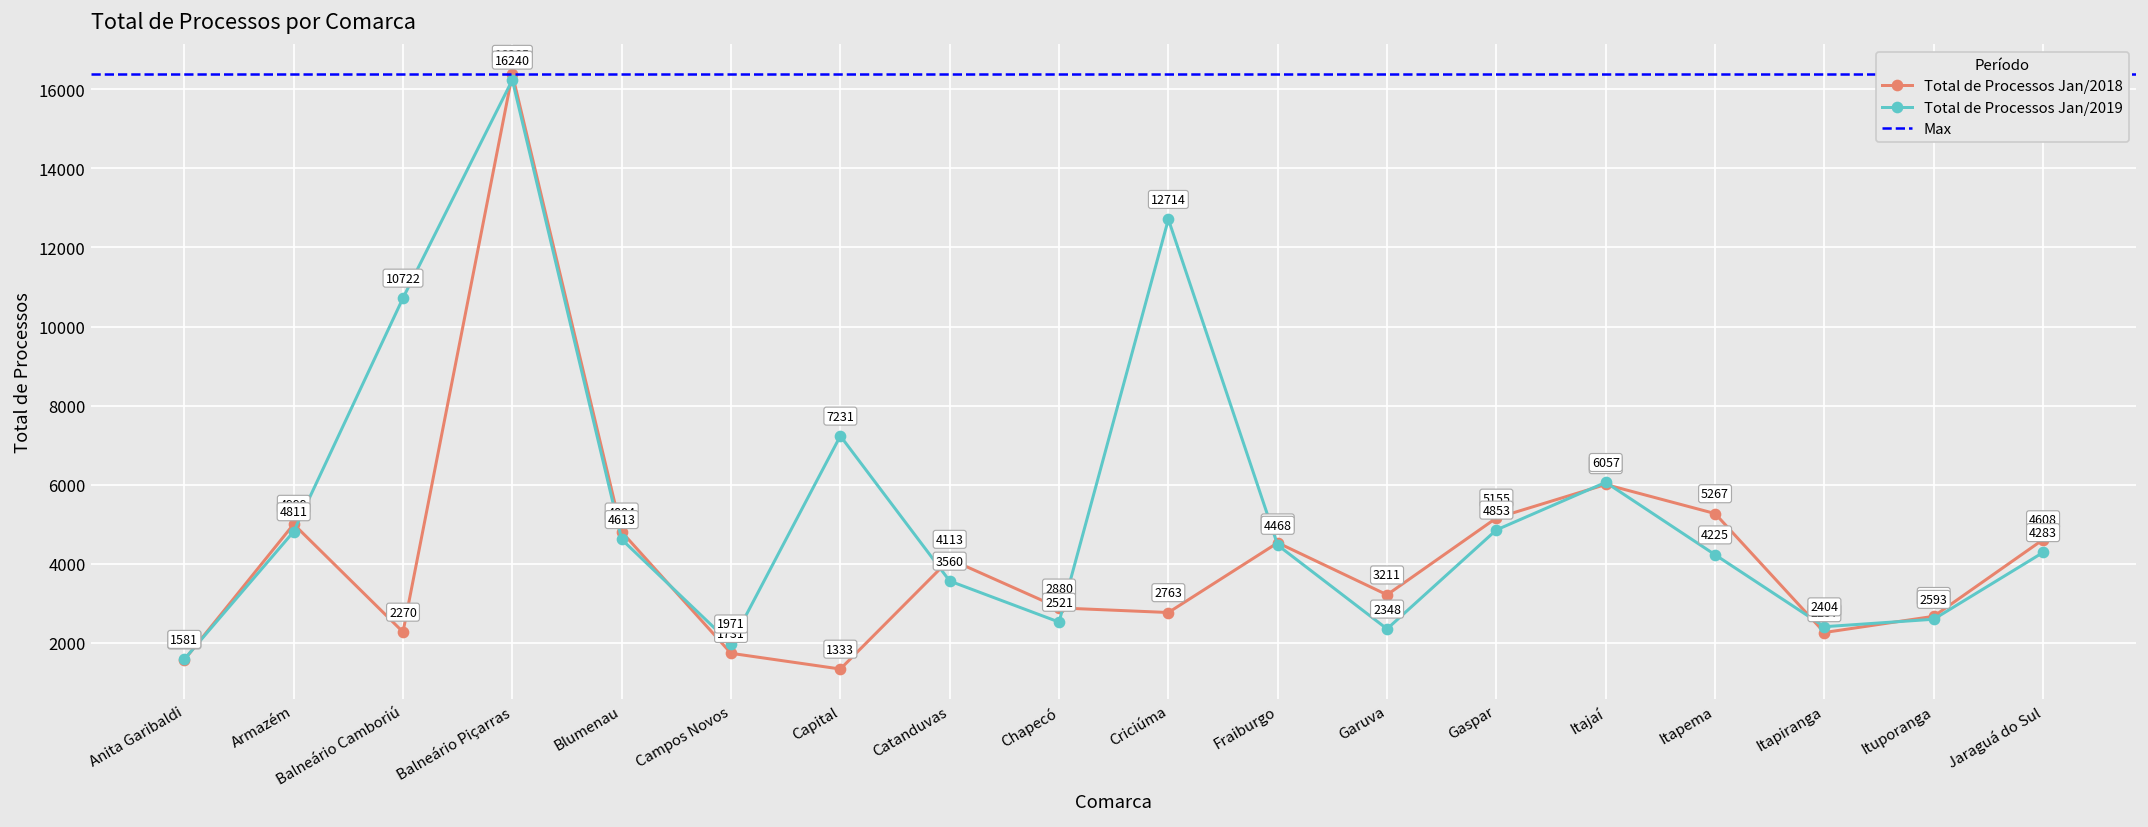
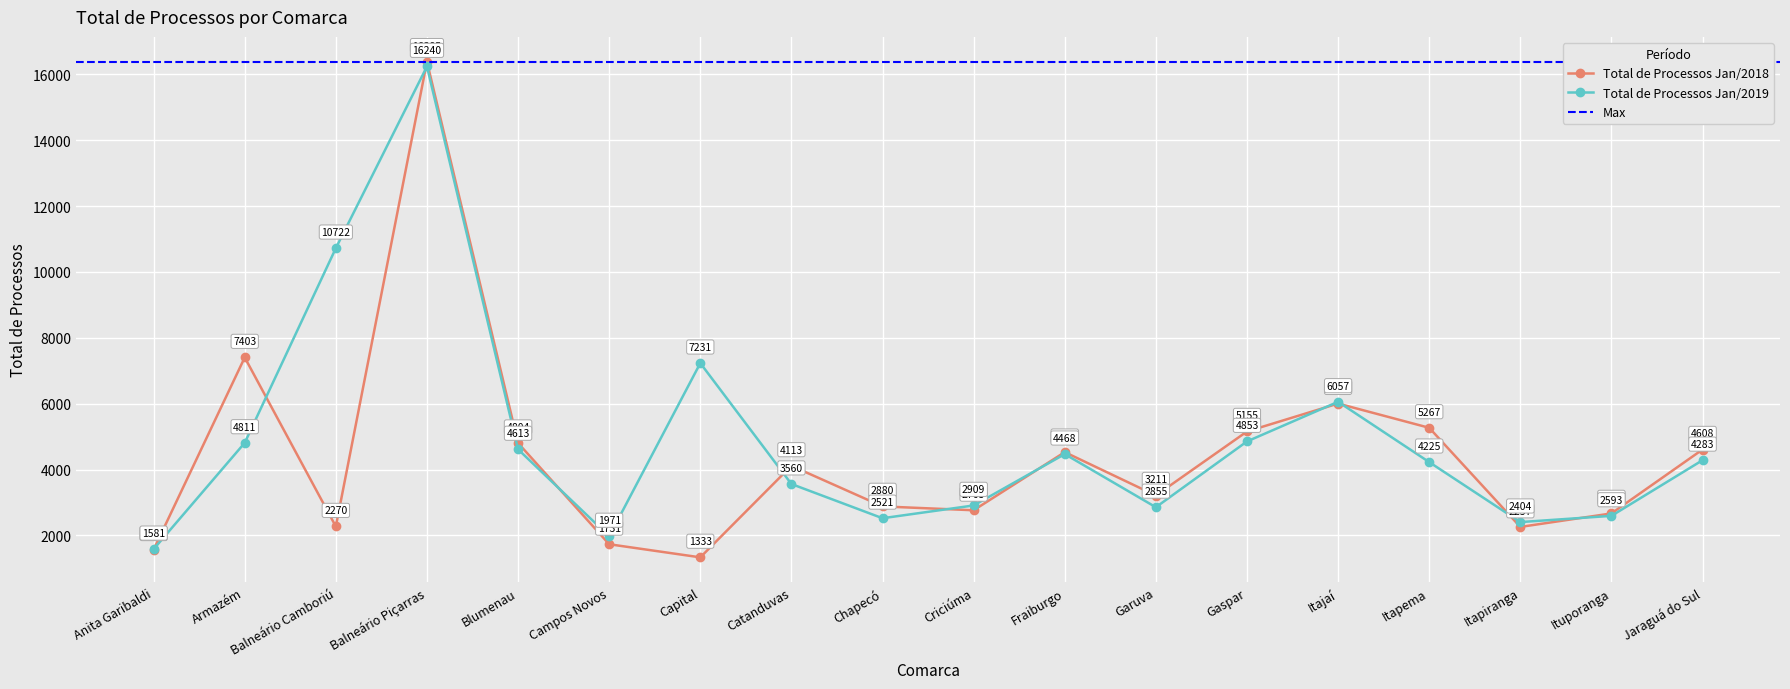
Total de Processos Jan/2018, Armazém: 4999 -> 7403
Total de Processos Jan/2019, Criciúma: 12714 -> 2909
Total de Processos Jan/2019, Garuva: 2348 -> 2855
